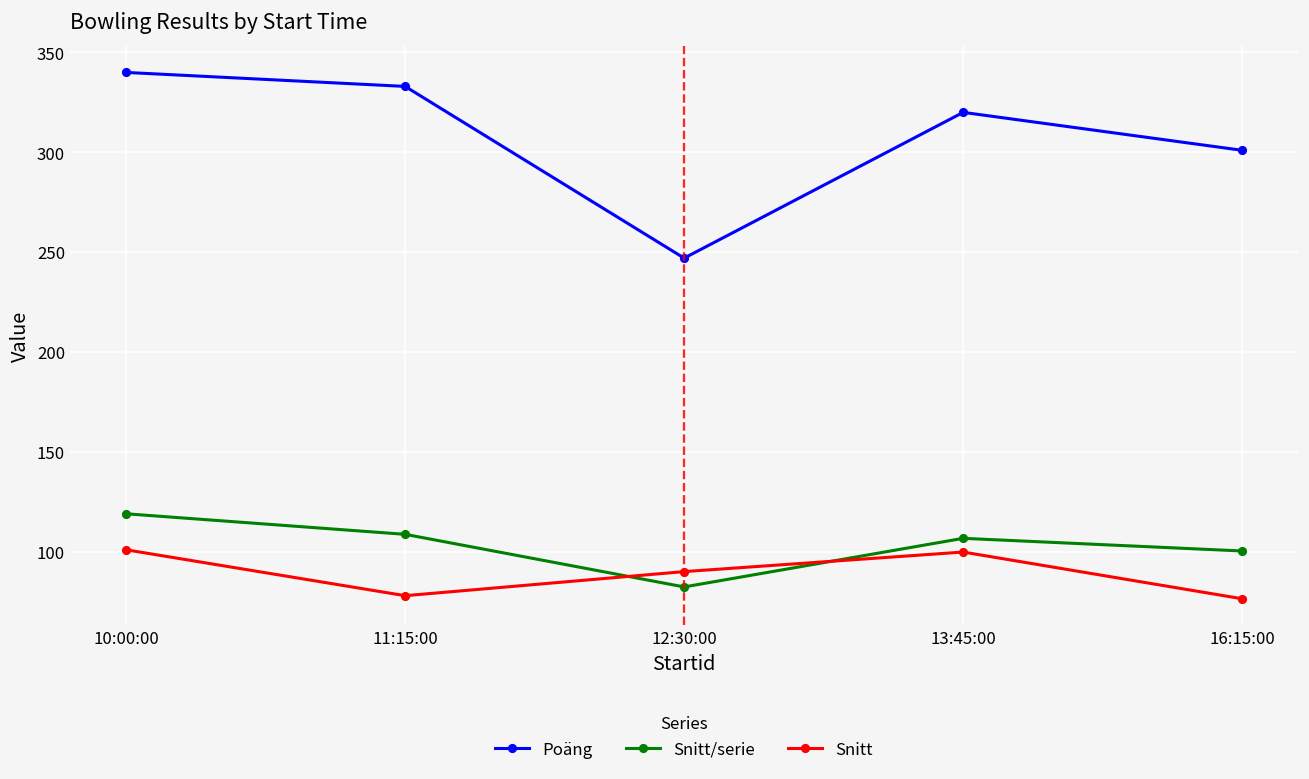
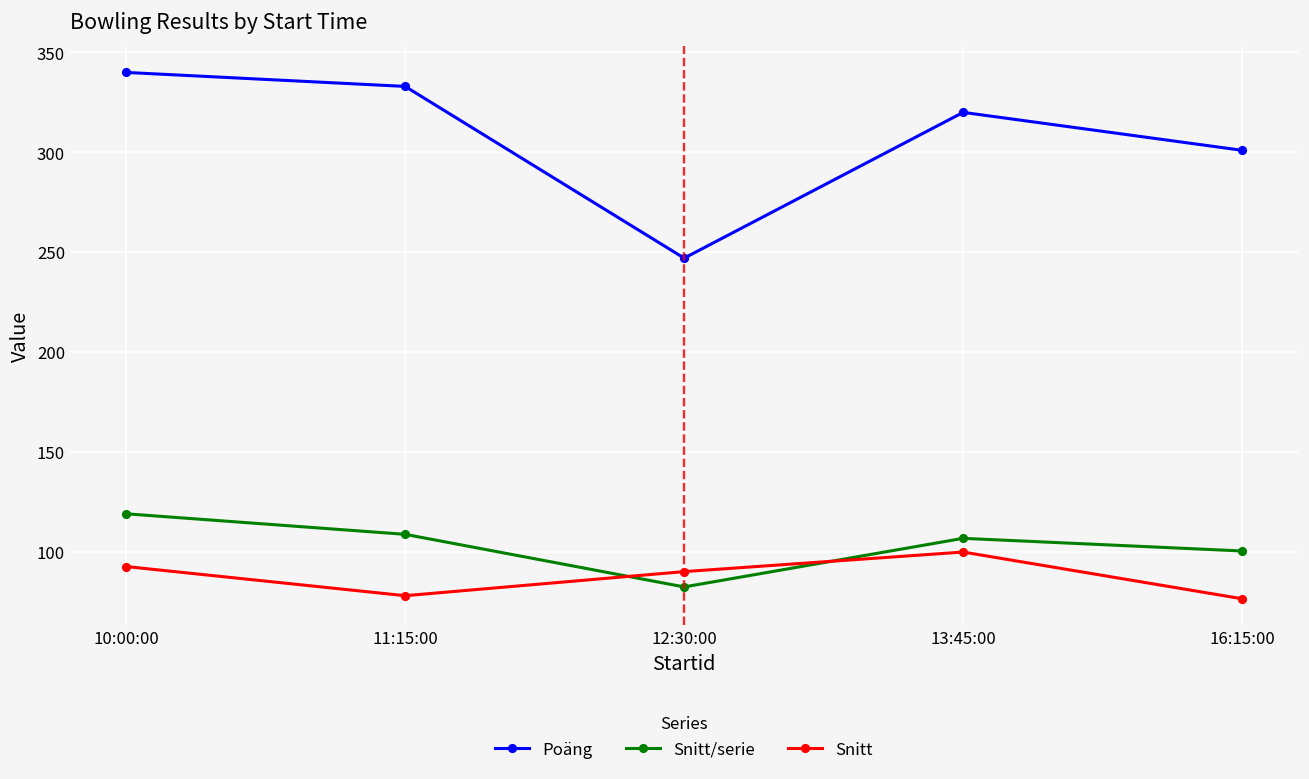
Snitt, 10:00:00: 101 -> 93
